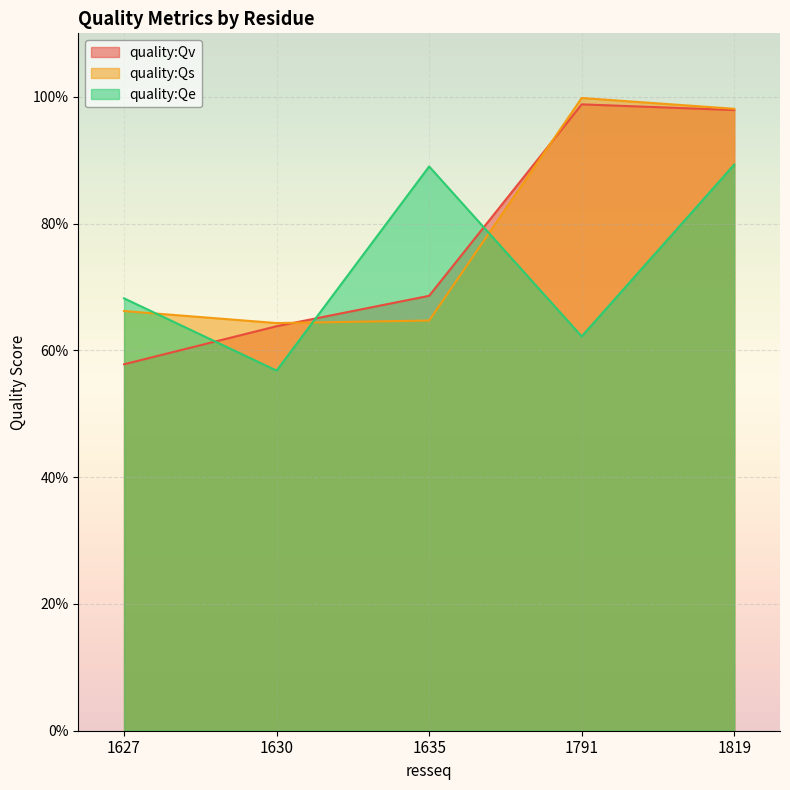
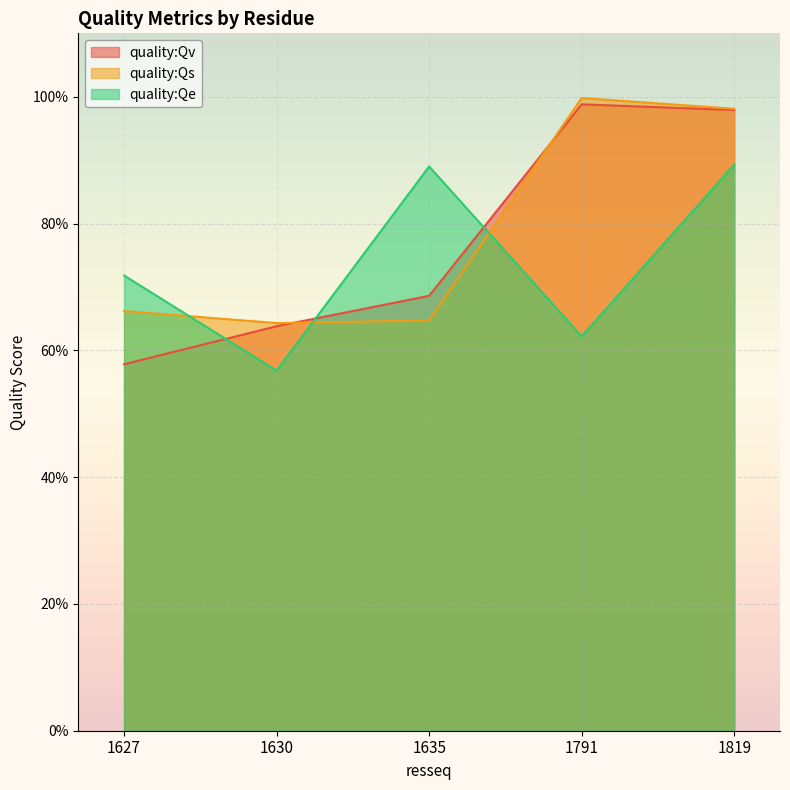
quality:Qe, 1627: 68% -> 72%
